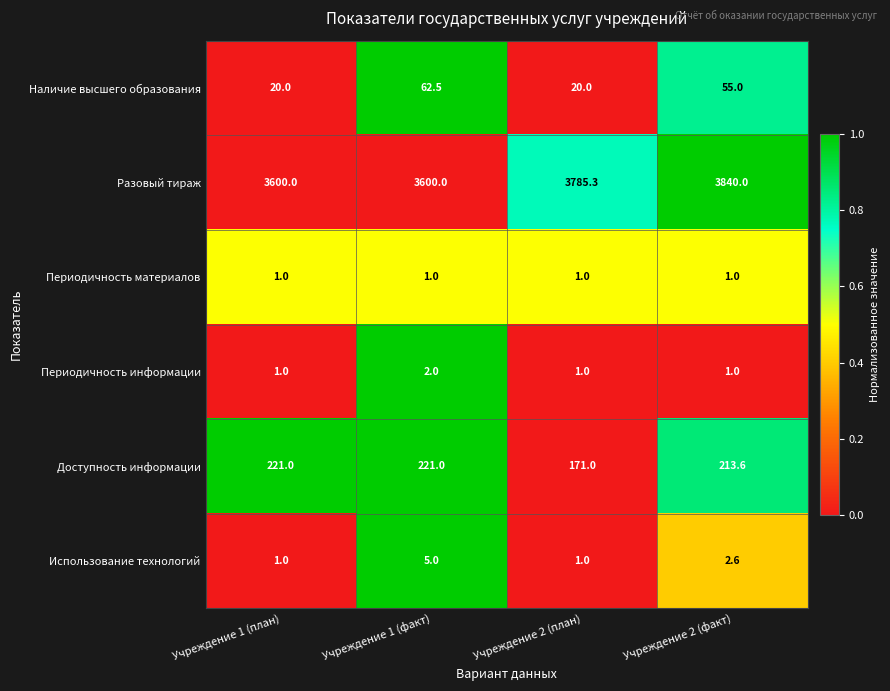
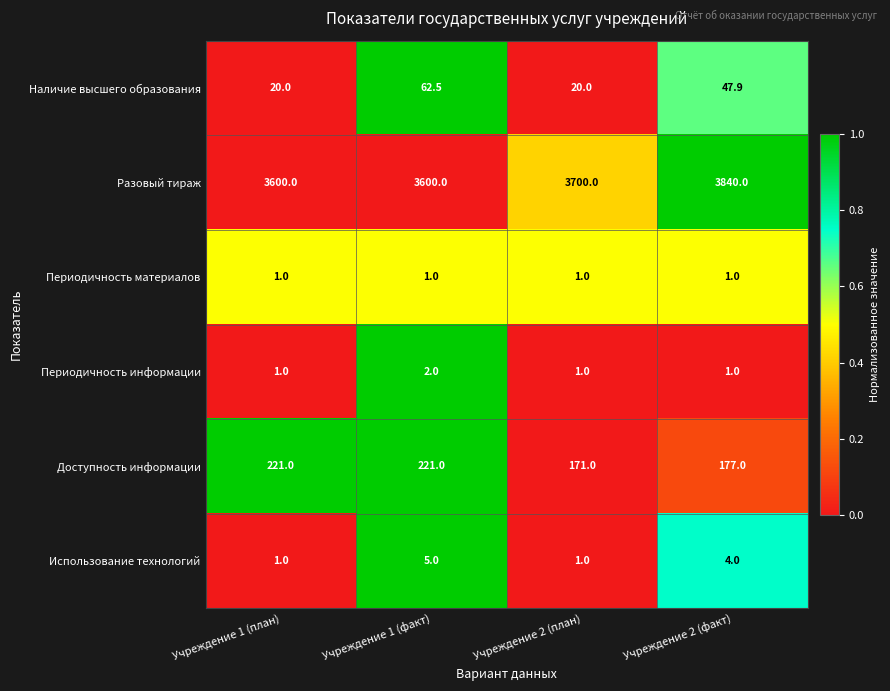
Наличие высшего образования, Учреждение 2 (факт): 55.0 -> 47.9
Разовый тираж, Учреждение 2 (план): 3785.3 -> 3700.0
Доступность информации, Учреждение 2 (факт): 213.6 -> 177.0
Использование технологий, Учреждение 2 (факт): 2.6 -> 4.0
